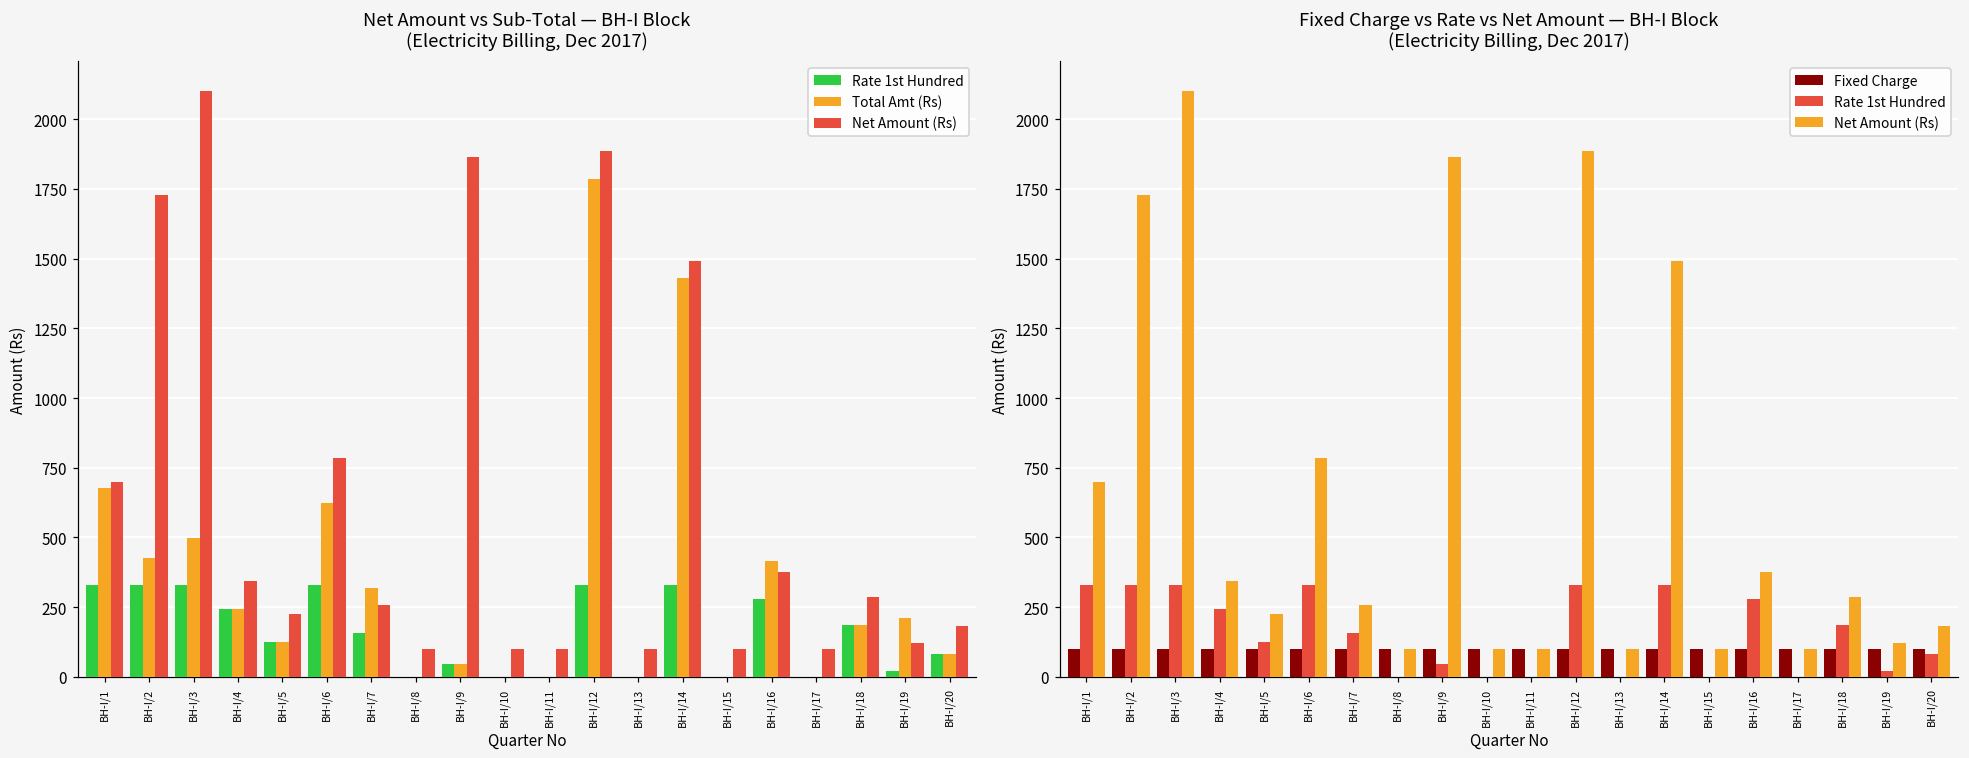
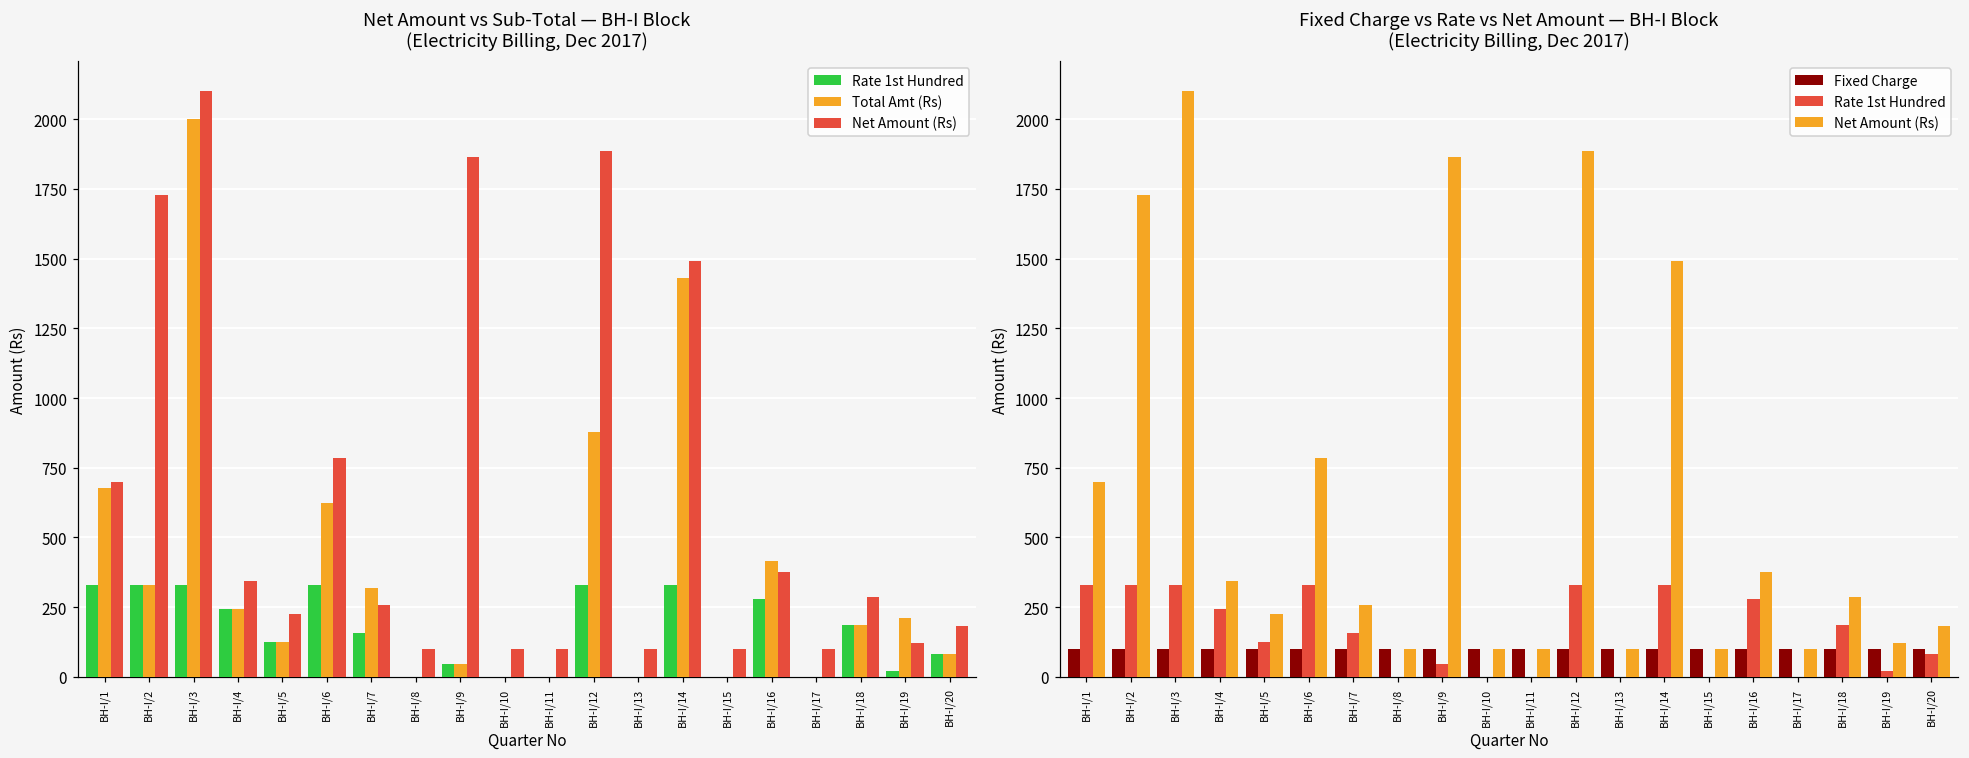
Net Amount vs Sub-Total — BH-I Block (Electricity Billing, Dec 2017), Total Amt (Rs), BH-I/2: 430 -> 330
Net Amount vs Sub-Total — BH-I Block (Electricity Billing, Dec 2017), Total Amt (Rs), BH-I/3: 500 -> 2000
Net Amount vs Sub-Total — BH-I Block (Electricity Billing, Dec 2017), Total Amt (Rs), BH-I/12: 1790 -> 880
